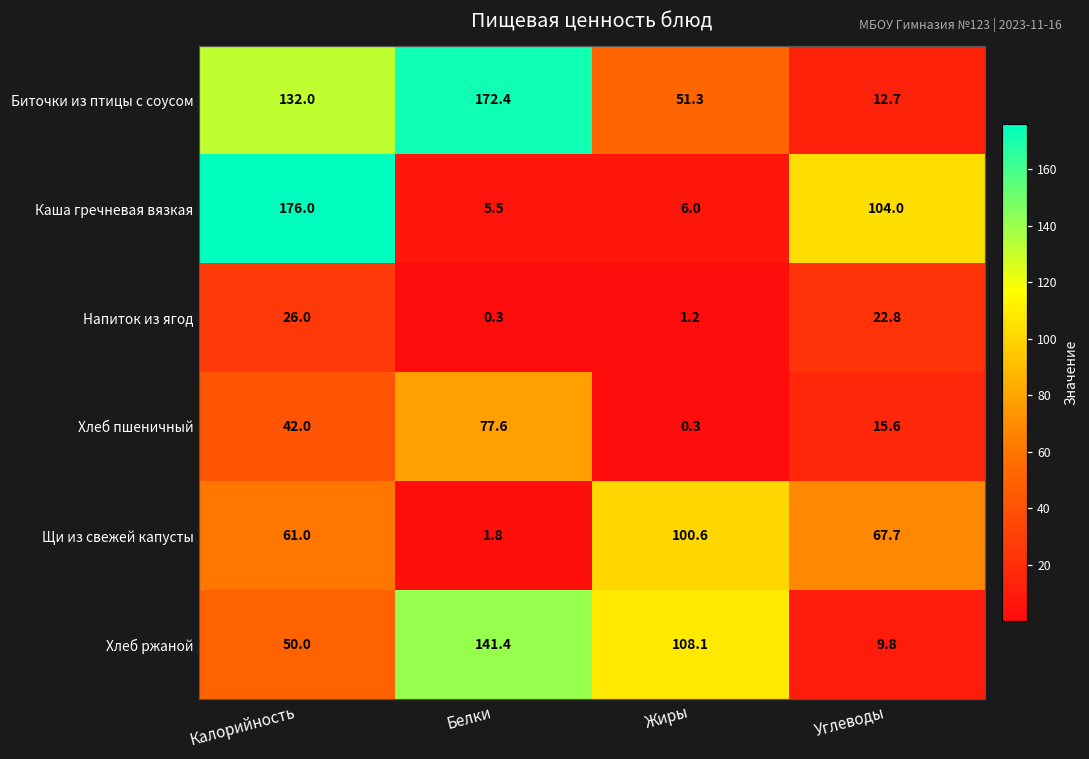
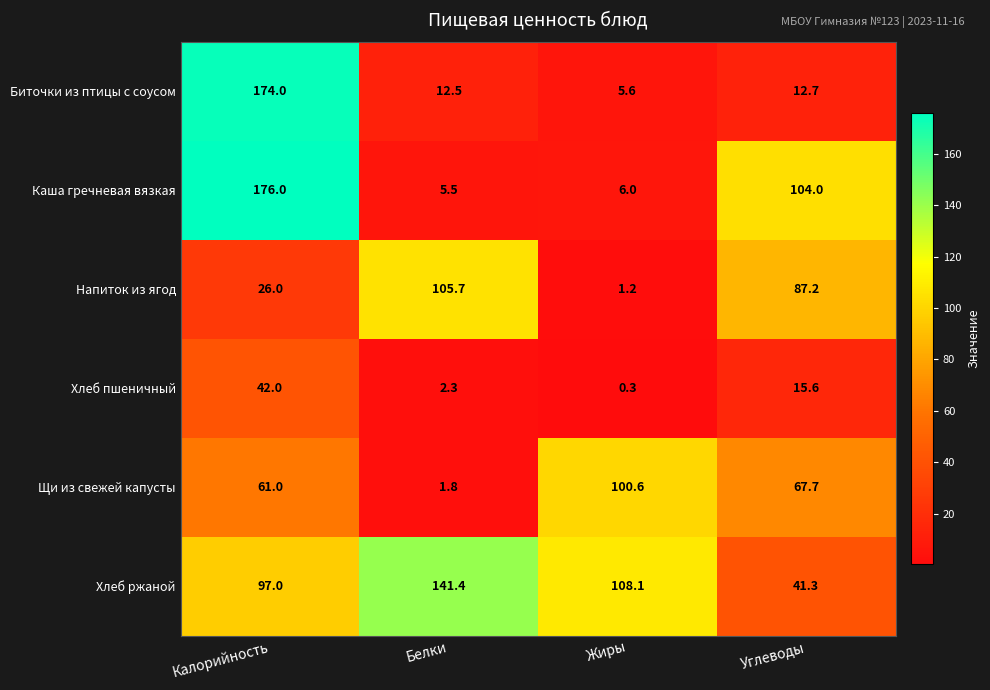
Биточки из птицы с соусом, Калорийность: 132.0 -> 174.0
Биточки из птицы с соусом, Белки: 172.4 -> 12.5
Биточки из птицы с соусом, Жиры: 51.3 -> 5.6
Напиток из ягод, Белки: 0.3 -> 105.7
Напиток из ягод, Углеводы: 22.8 -> 87.2
Хлеб пшеничный, Белки: 77.6 -> 2.3
Хлеб ржаной, Калорийность: 50.0 -> 97.0
Хлеб ржаной, Углеводы: 9.8 -> 41.3
